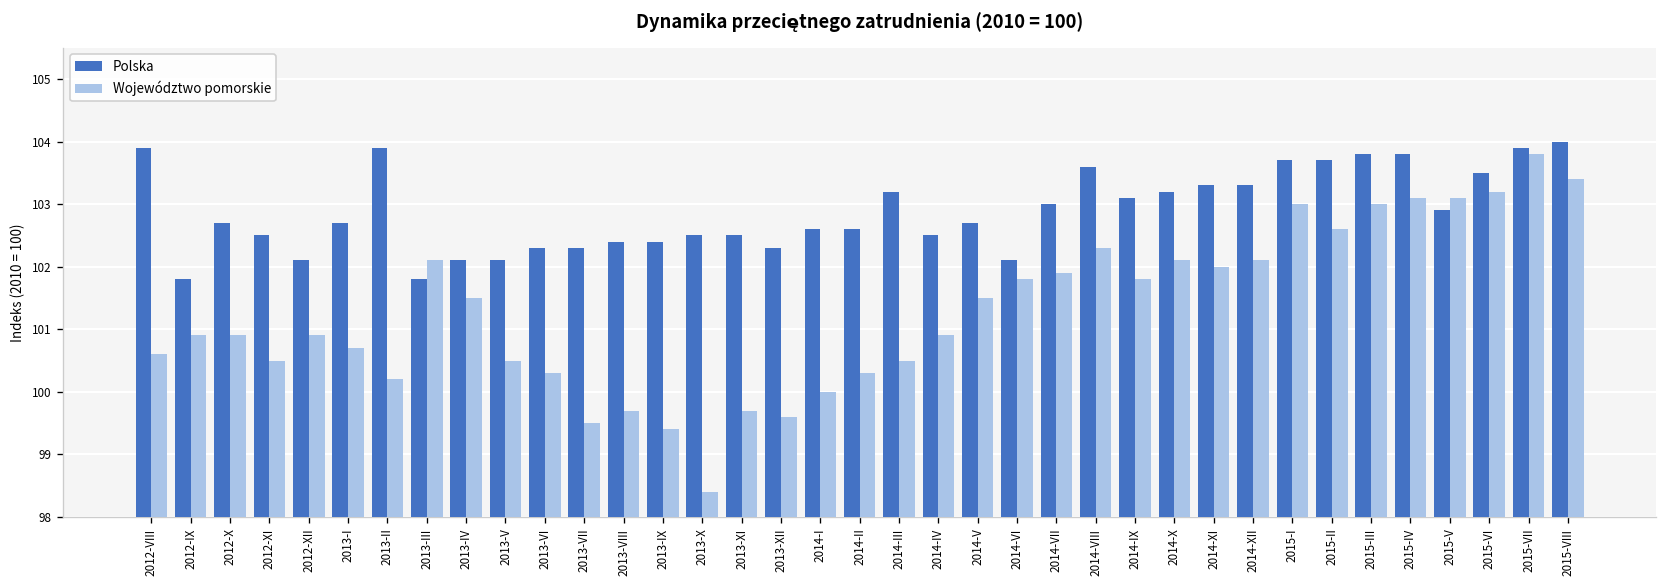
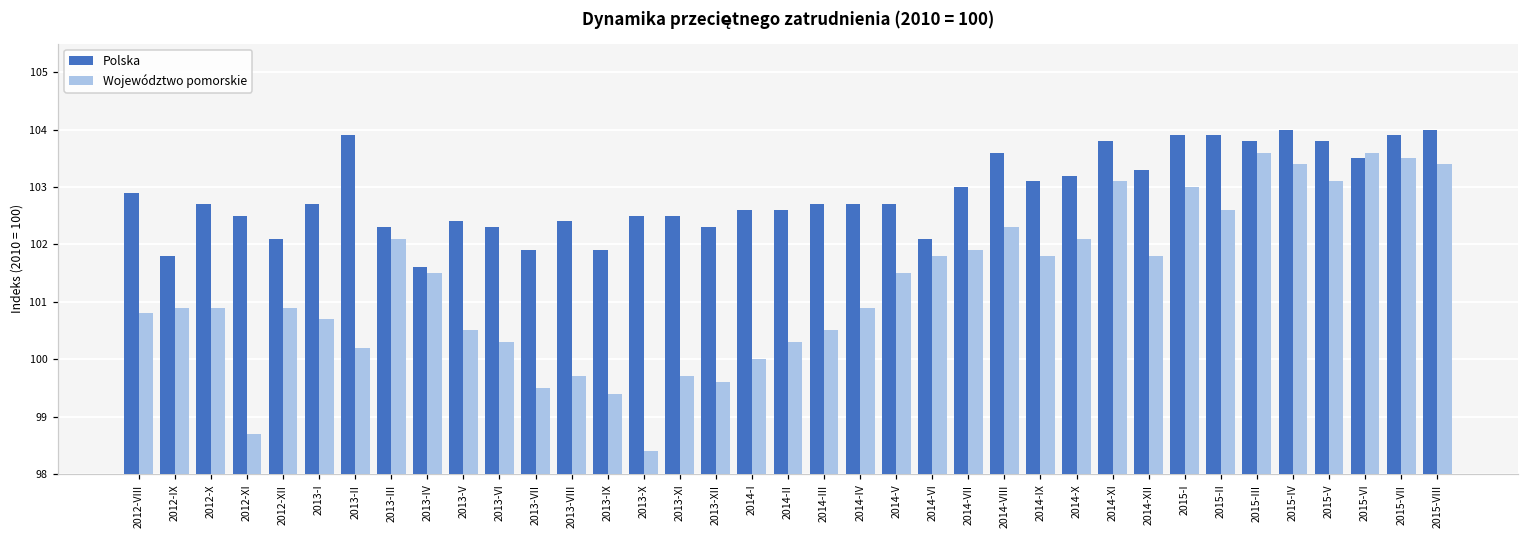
Polska, 2012-VIII: 103.9 -> 102.9
Województwo pomorskie, 2012-VIII: 100.6 -> 100.8
Województwo pomorskie, 2012-XI: 100.5 -> 98.7
Polska, 2013-III: 101.8 -> 102.3
Polska, 2013-IV: 102.1 -> 101.6
Polska, 2013-V: 102.1 -> 102.4
Polska, 2013-VII: 102.3 -> 101.9
Polska, 2013-IX: 102.4 -> 101.9
Polska, 2014-III: 103.2 -> 102.7
Polska, 2014-IV: 102.5 -> 102.7
Polska, 2014-XI: 103.3 -> 103.8
Województwo pomorskie, 2014-XI: 102.0 -> 103.1
Województwo pomorskie, 2014-XII: 102.1 -> 101.8
Polska, 2015-I: 103.7 -> 103.9
Polska, 2015-II: 103.7 -> 103.9
Województwo pomorskie, 2015-III: 103.0 -> 103.6
Polska, 2015-IV: 103.8 -> 104.0
Województwo pomorskie, 2015-IV: 103.1 -> 103.4
Polska, 2015-V: 102.9 -> 103.8
Województwo pomorskie, 2015-VI: 103.2 -> 103.6
Województwo pomorskie, 2015-VII: 103.8 -> 103.5
